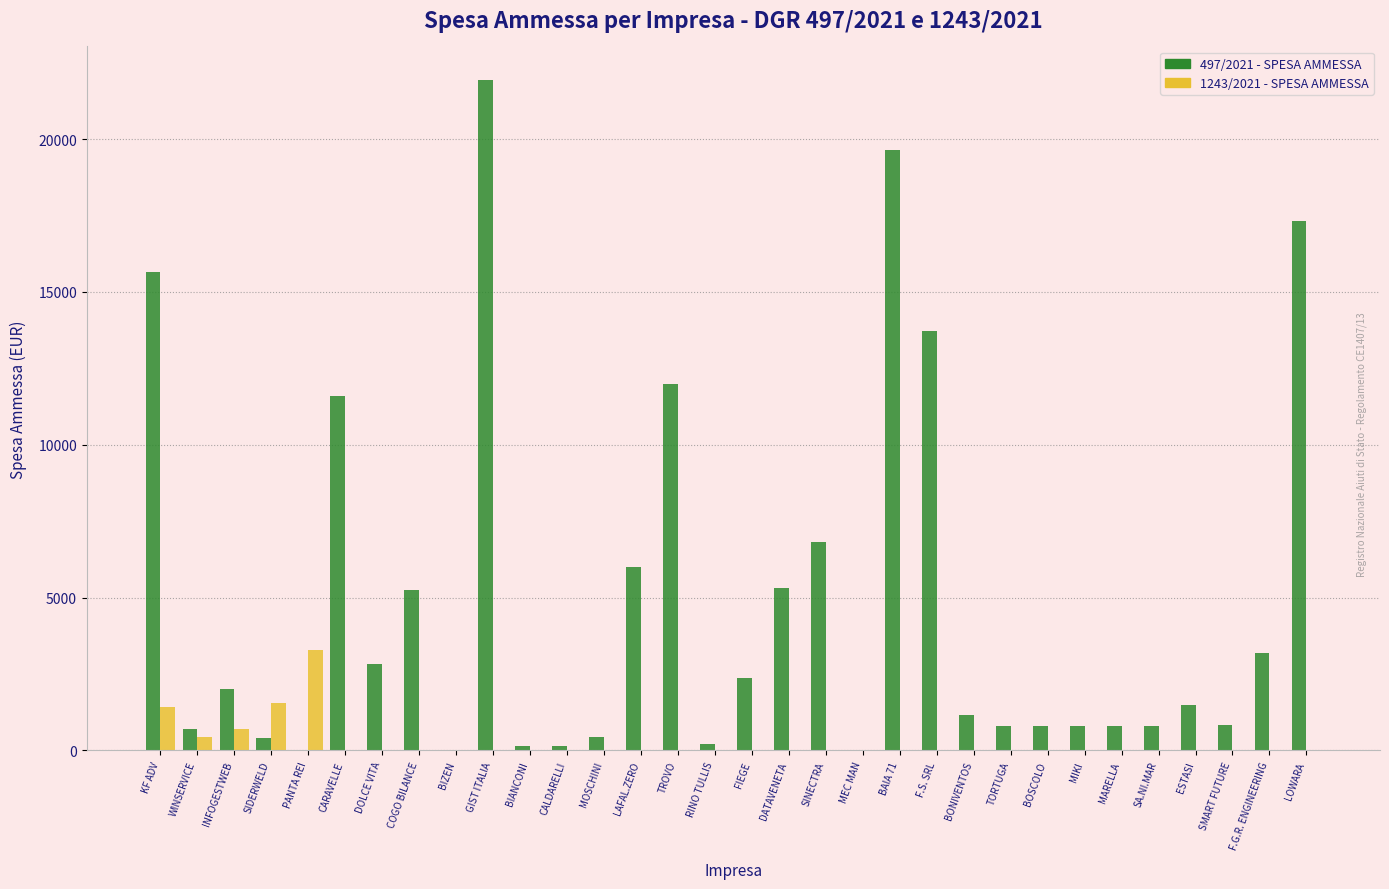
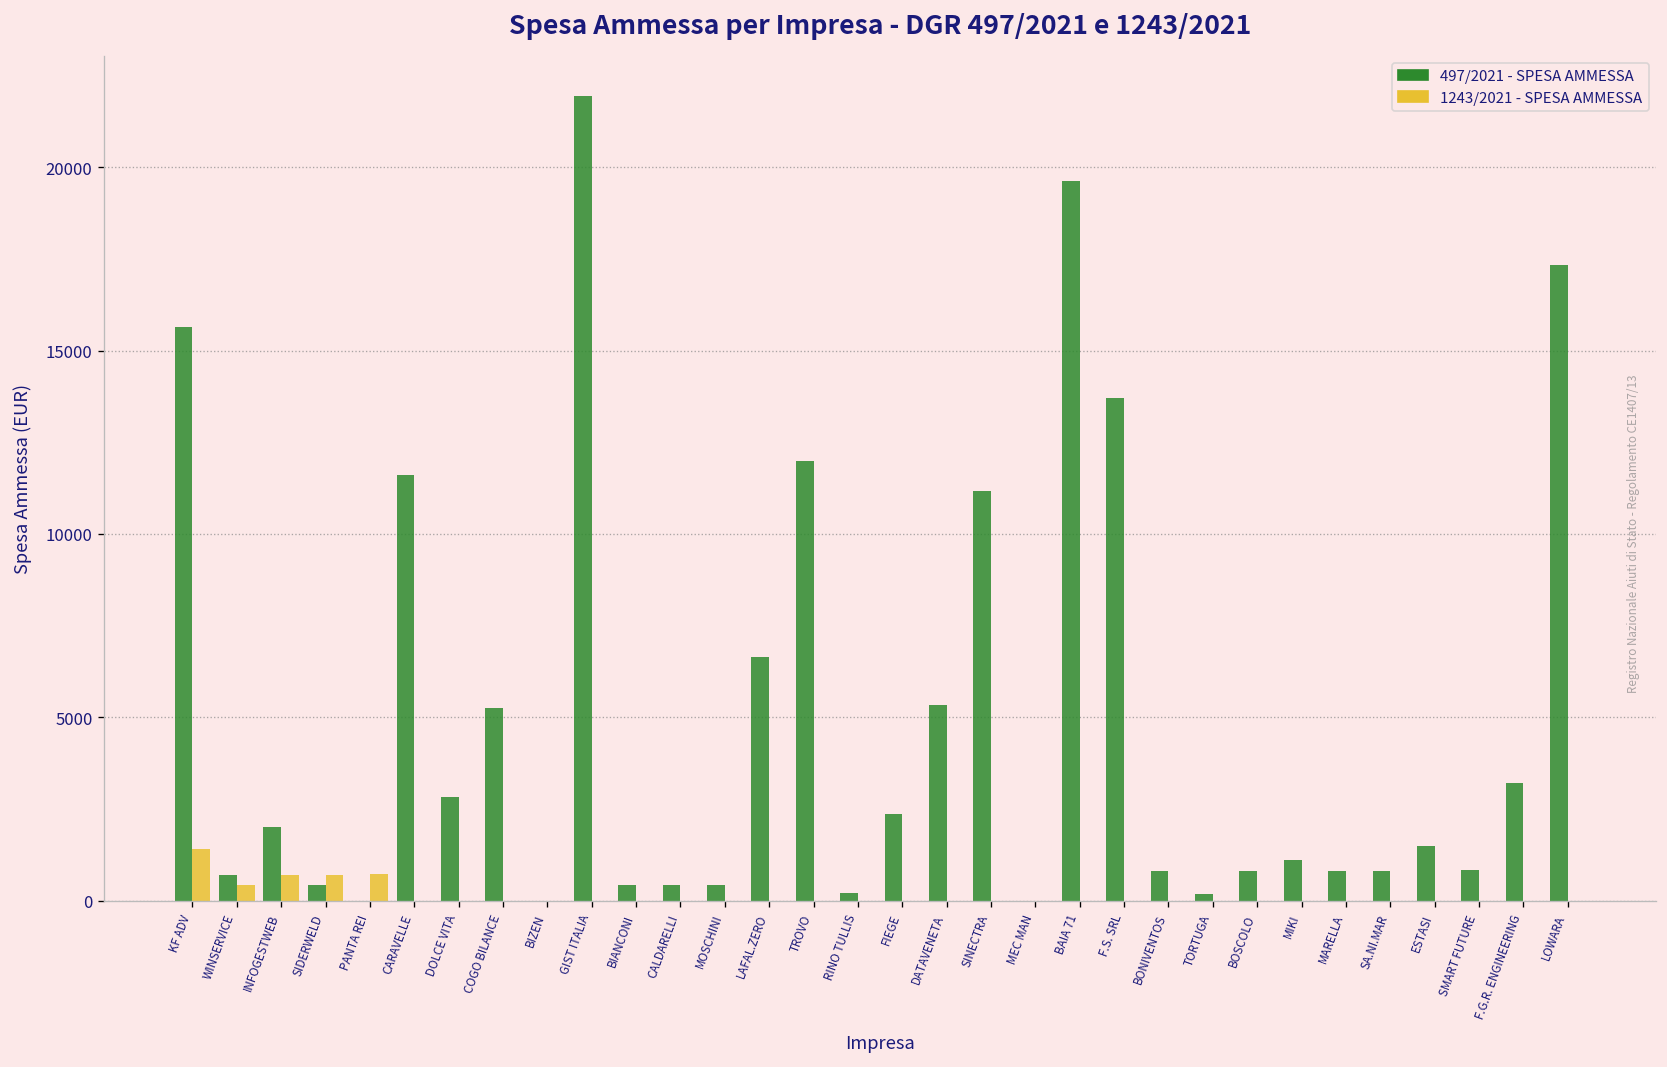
1243/2021 - SPESA AMMESSA, SIDERWELD: 1500 -> 700
1243/2021 - SPESA AMMESSA, PANTA REI: 3300 -> 700
497/2021 - SPESA AMMESSA, BIANCONI: 100 -> 400
497/2021 - SPESA AMMESSA, CALDARELLI: 100 -> 400
497/2021 - SPESA AMMESSA, LAFAL.ZERO: 6000 -> 6600
497/2021 - SPESA AMMESSA, SINECTRA: 6800 -> 11200
497/2021 - SPESA AMMESSA, BONIVENTOS: 1200 -> 800
497/2021 - SPESA AMMESSA, TORTUGA: 800 -> 200
497/2021 - SPESA AMMESSA, MIKI: 800 -> 1100
